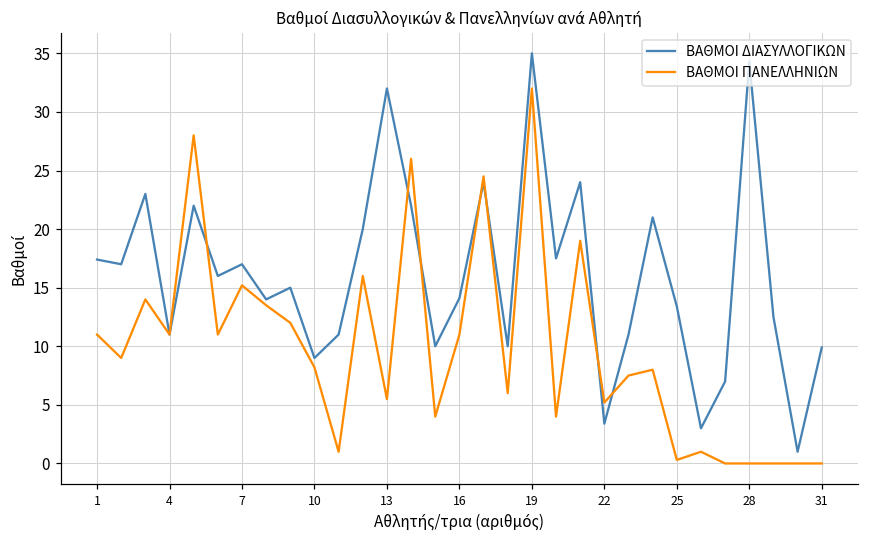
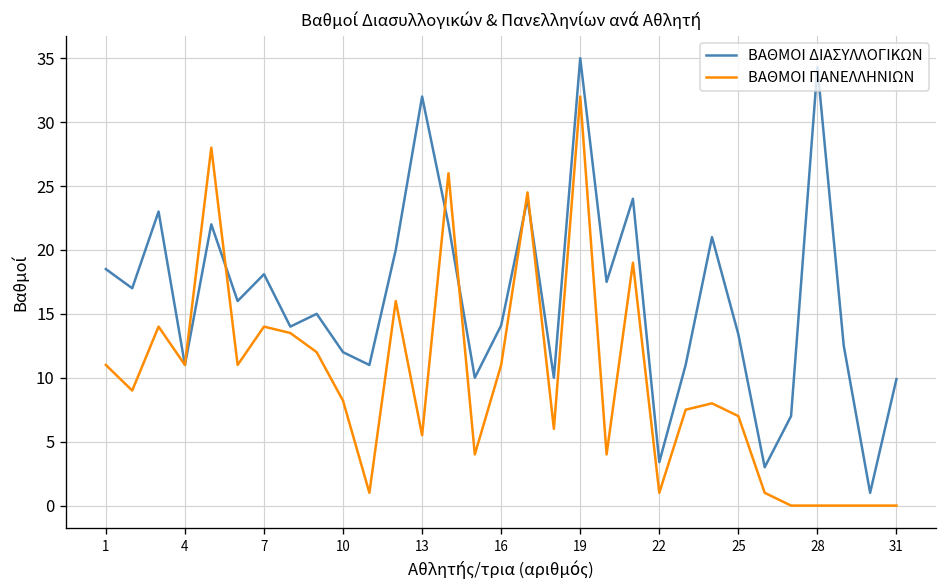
ΒΑΘΜΟΙ ΔΙΑΣΥΛΛΟΓΙΚΩΝ, 1: 17.4 -> 18.5
ΒΑΘΜΟΙ ΔΙΑΣΥΛΛΟΓΙΚΩΝ, 7: 17.0 -> 18.1
ΒΑΘΜΟΙ ΠΑΝΕΛΛΗΝΙΩΝ, 7: 15.2 -> 14.0
ΒΑΘΜΟΙ ΔΙΑΣΥΛΛΟΓΙΚΩΝ, 10: 9 -> 12
ΒΑΘΜΟΙ ΠΑΝΕΛΛΗΝΙΩΝ, 22: 5.2 -> 1.0
ΒΑΘΜΟΙ ΠΑΝΕΛΛΗΝΙΩΝ, 25: 0.3 -> 7.0
